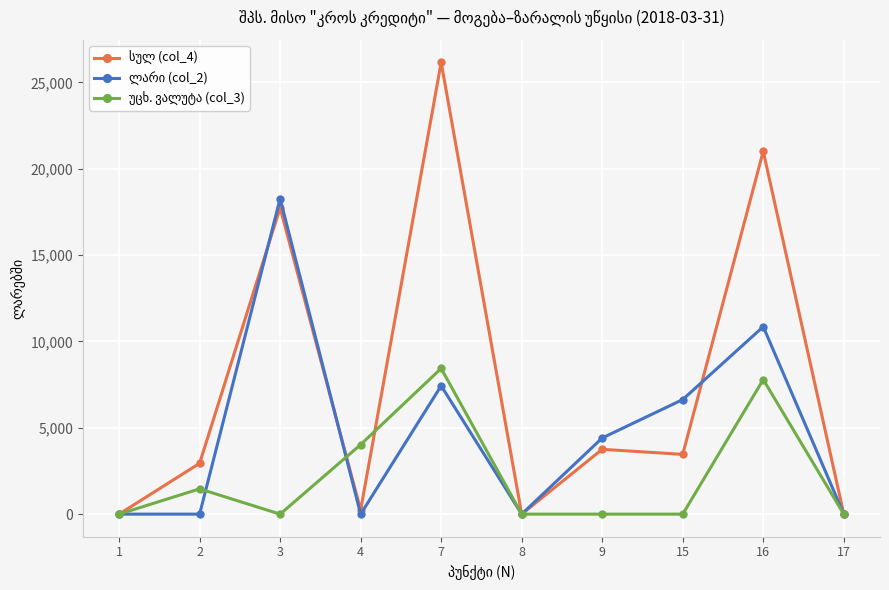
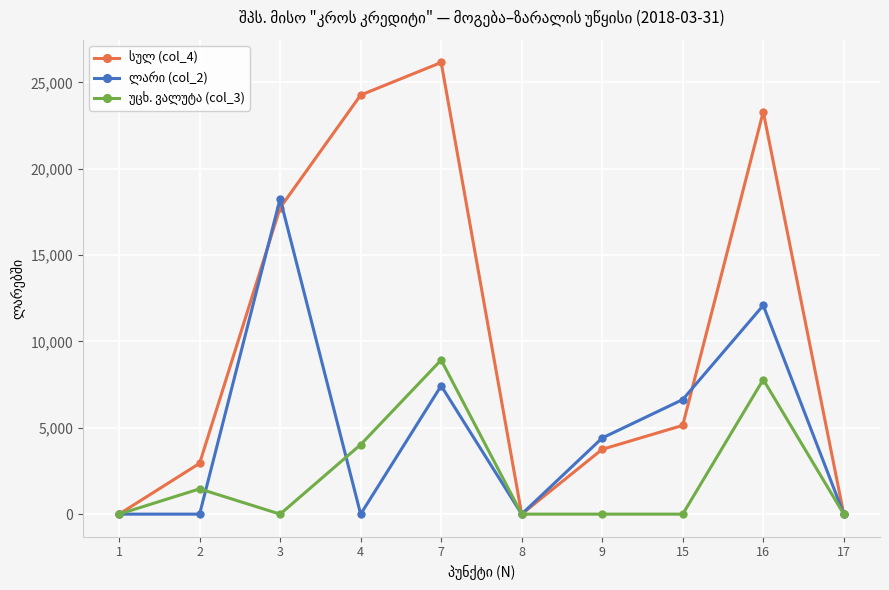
სულ (col_4), 4: 200 -> 24,300
უცხ. ვალუტა (col_3), 7: 8,400 -> 8,900
სულ (col_4), 15: 3,500 -> 5,100
სულ (col_4), 16: 21,000 -> 23,300
ლარი (col_2), 16: 10,900 -> 12,100
